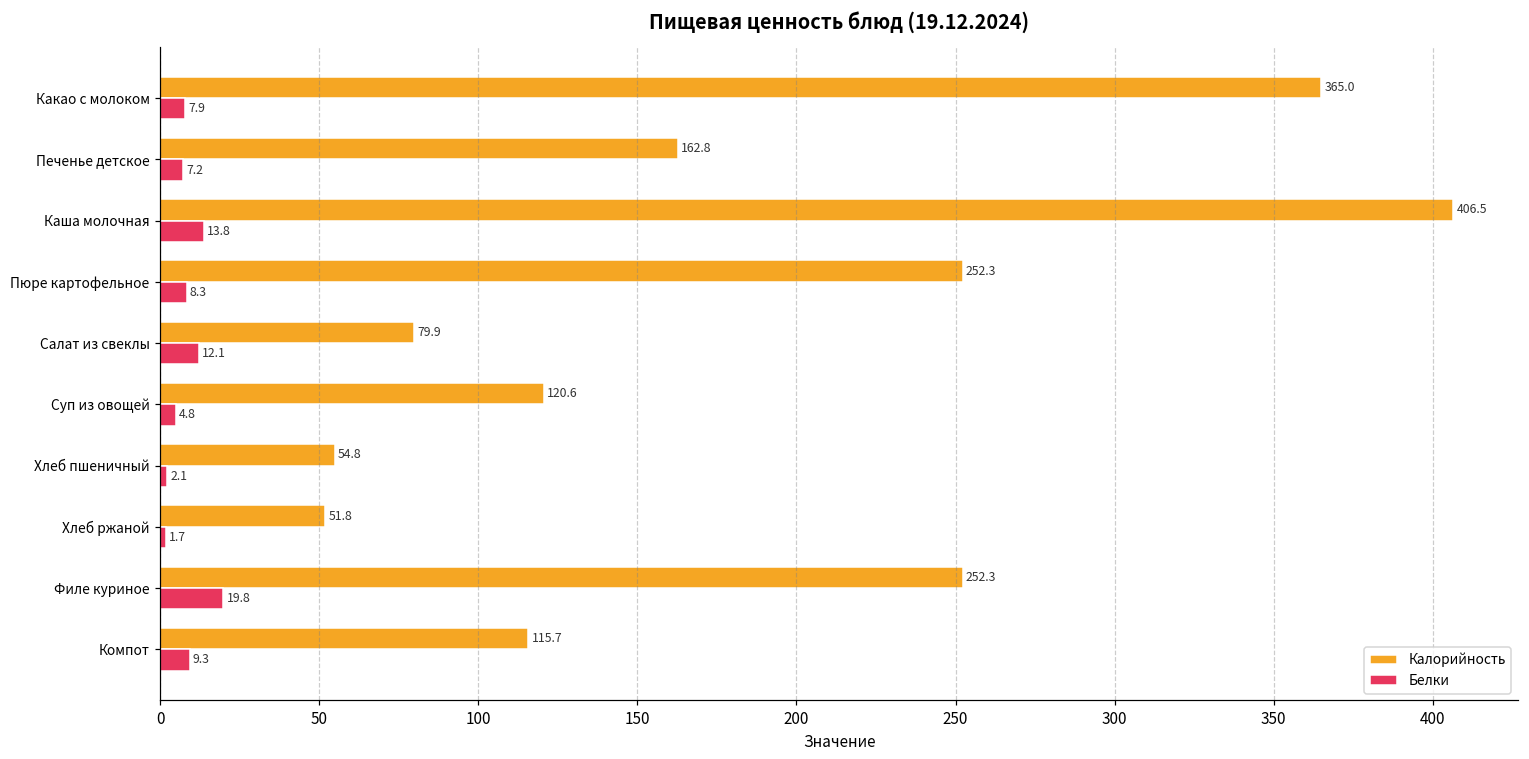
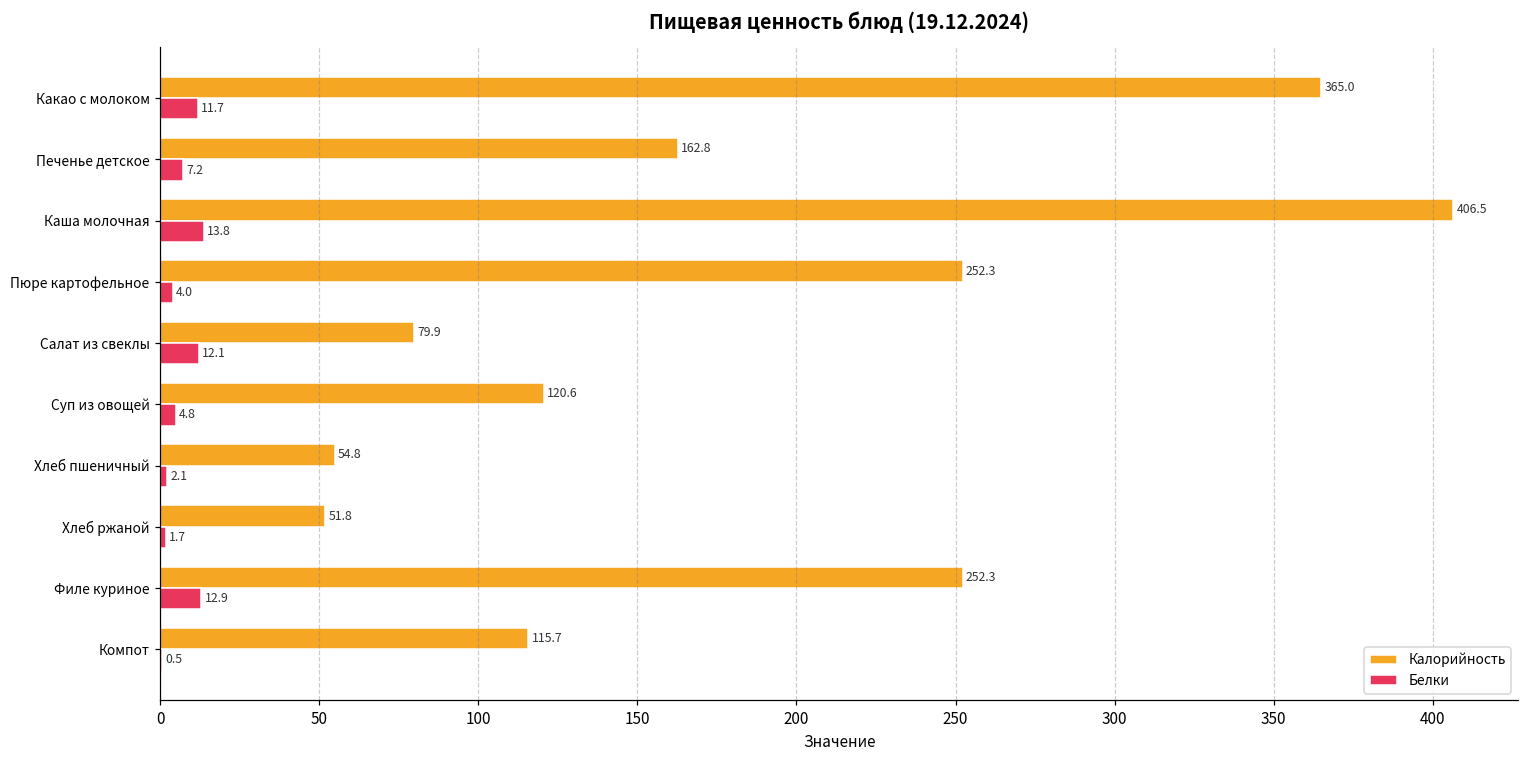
Белки, Какао с молоком: 7.9 -> 11.7
Белки, Пюре картофельное: 8.3 -> 4.0
Белки, Филе куриное: 19.8 -> 12.9
Белки, Компот: 9.3 -> 0.5
